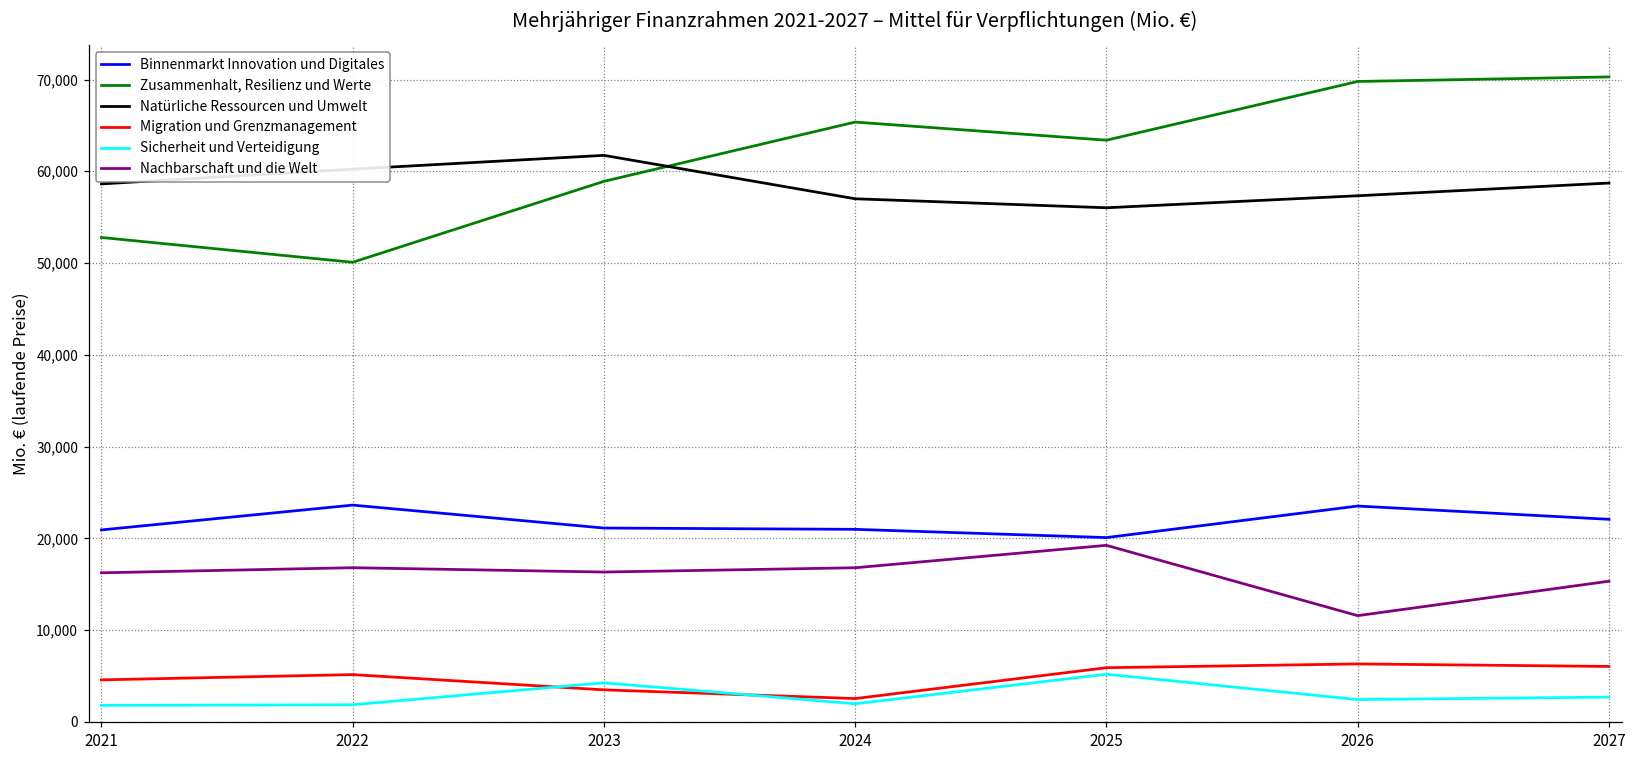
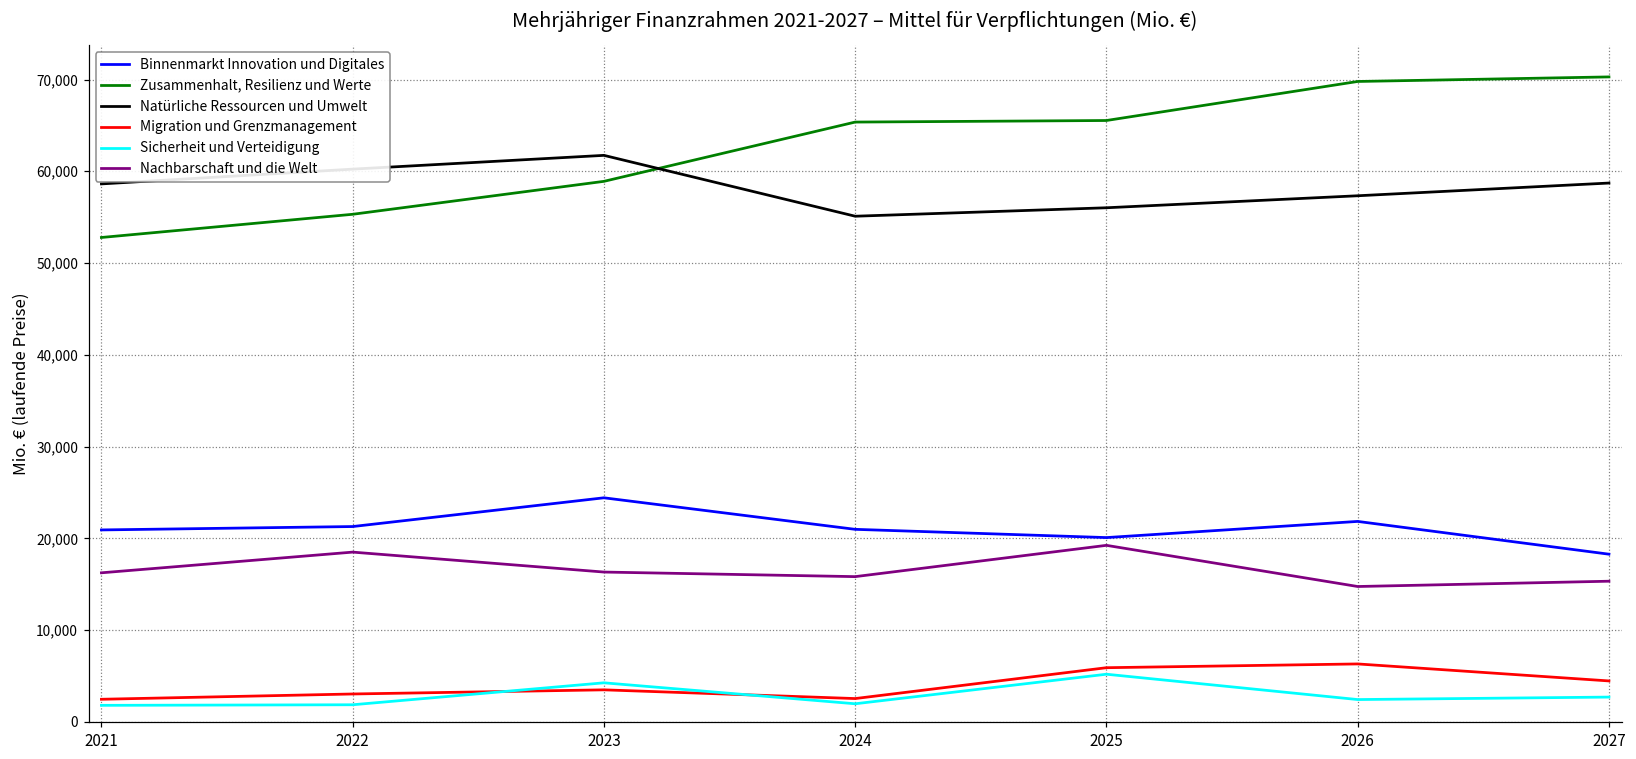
Migration und Grenzmanagement, 2021: 5,000 -> 2,000
Binnenmarkt Innovation und Digitales, 2022: 24,000 -> 21,000
Zusammenhalt, Resilienz und Werte, 2022: 50,000 -> 55,000
Migration und Grenzmanagement, 2022: 5,000 -> 3,000
Nachbarschaft und die Welt, 2022: 17,000 -> 19,000
Binnenmarkt Innovation und Digitales, 2023: 21,000 -> 24,000
Natürliche Ressourcen und Umwelt, 2024: 57,000 -> 55,000
Nachbarschaft und die Welt, 2024: 17,000 -> 16,000
Zusammenhalt, Resilienz und Werte, 2025: 63,000 -> 66,000
Binnenmarkt Innovation und Digitales, 2026: 24,000 -> 22,000
Nachbarschaft und die Welt, 2026: 12,000 -> 15,000
Binnenmarkt Innovation und Digitales, 2027: 22,000 -> 18,000
Migration und Grenzmanagement, 2027: 6,000 -> 4,000
